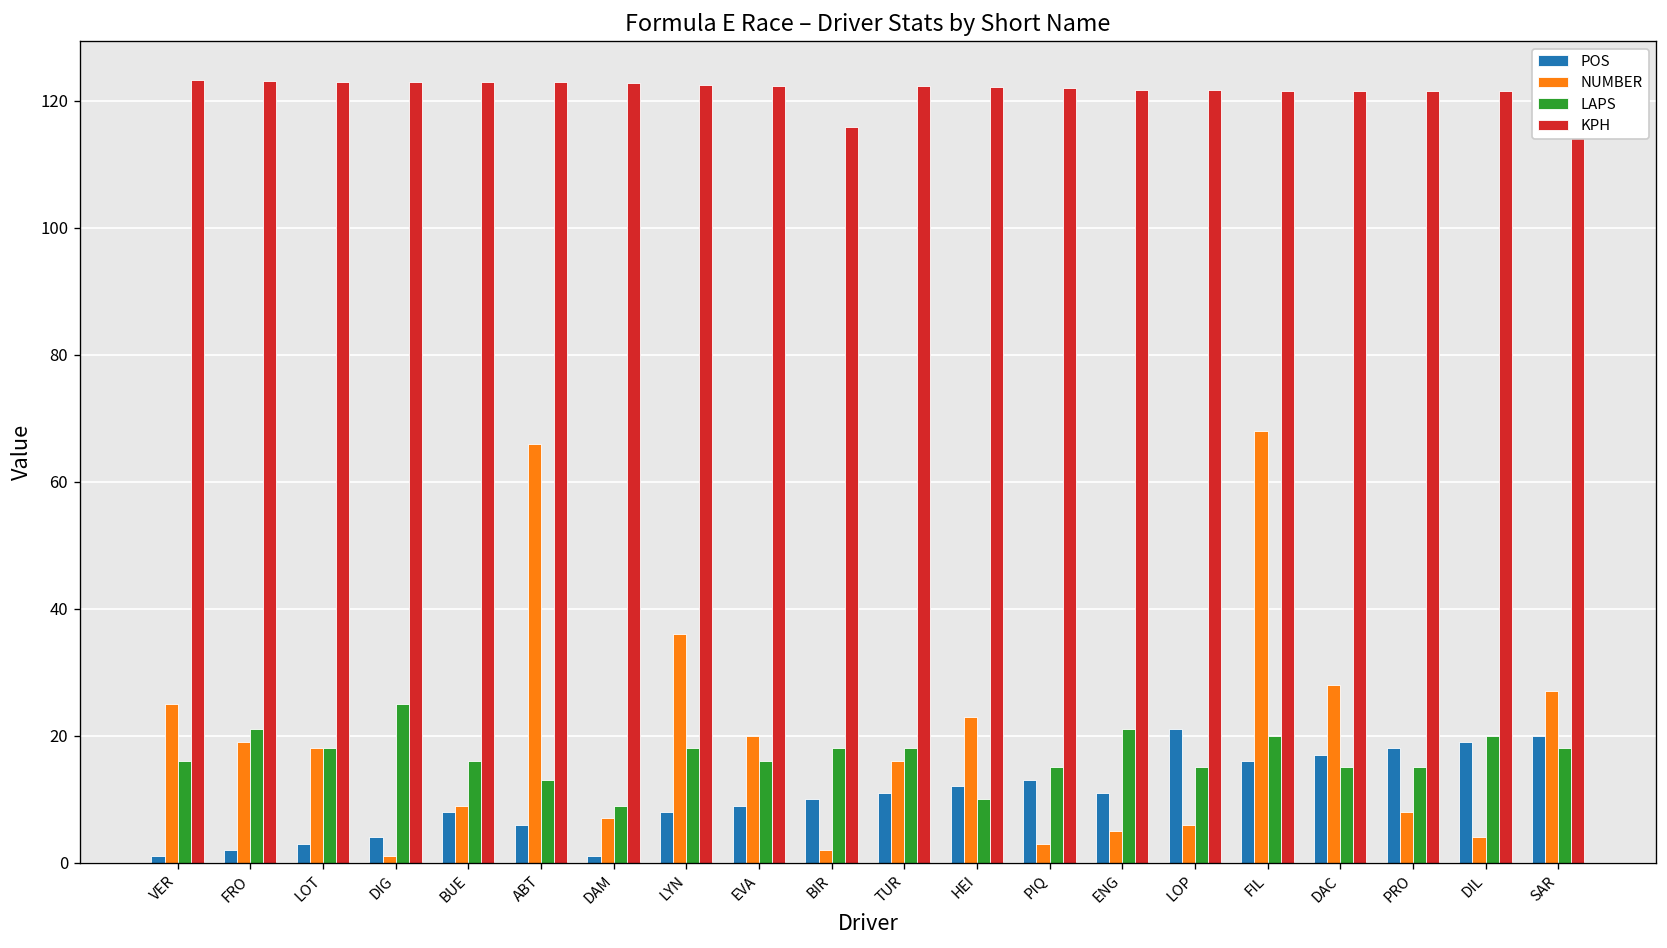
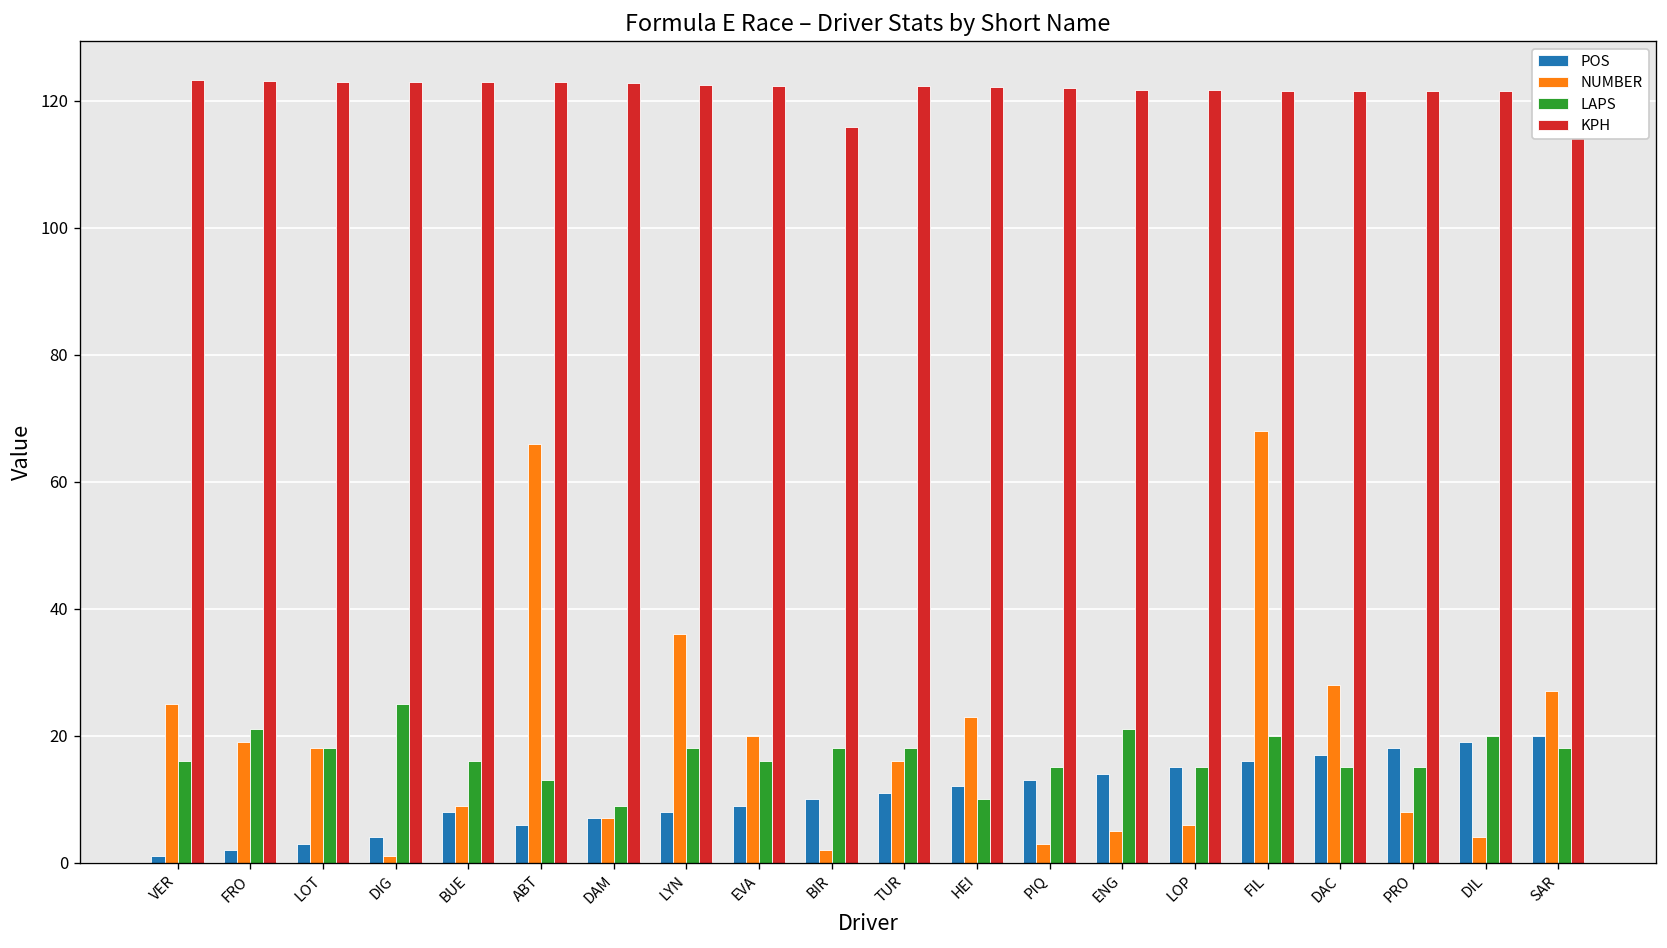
POS, DAM: 1 -> 7
POS, ENG: 11 -> 14
POS, LOP: 21 -> 15
